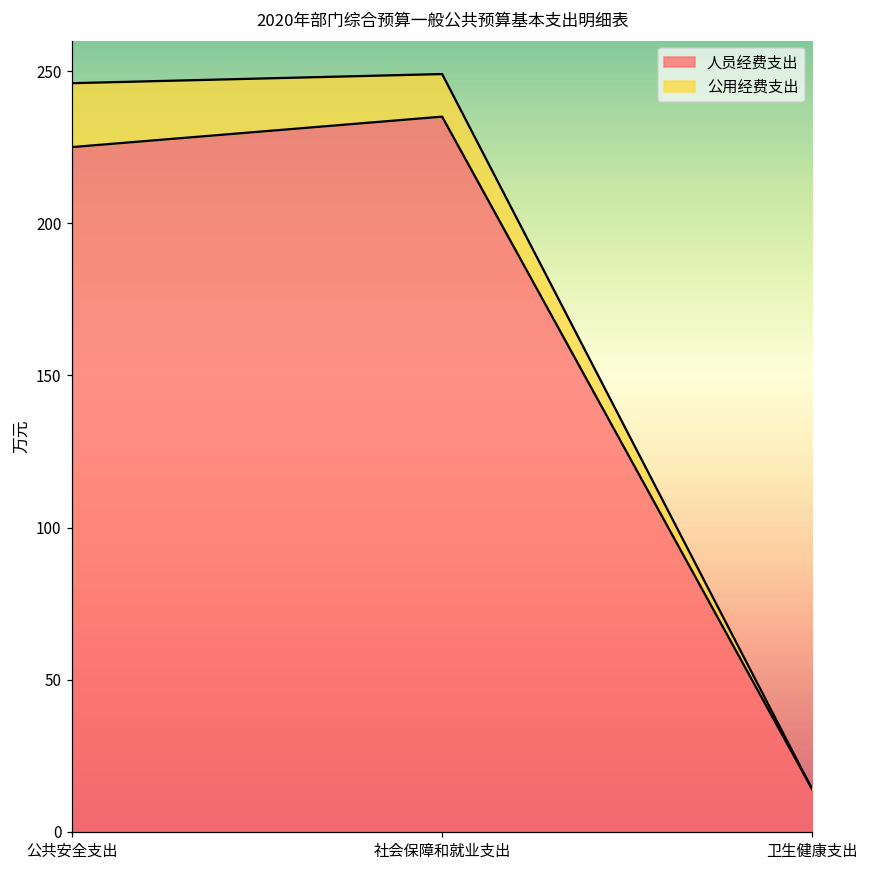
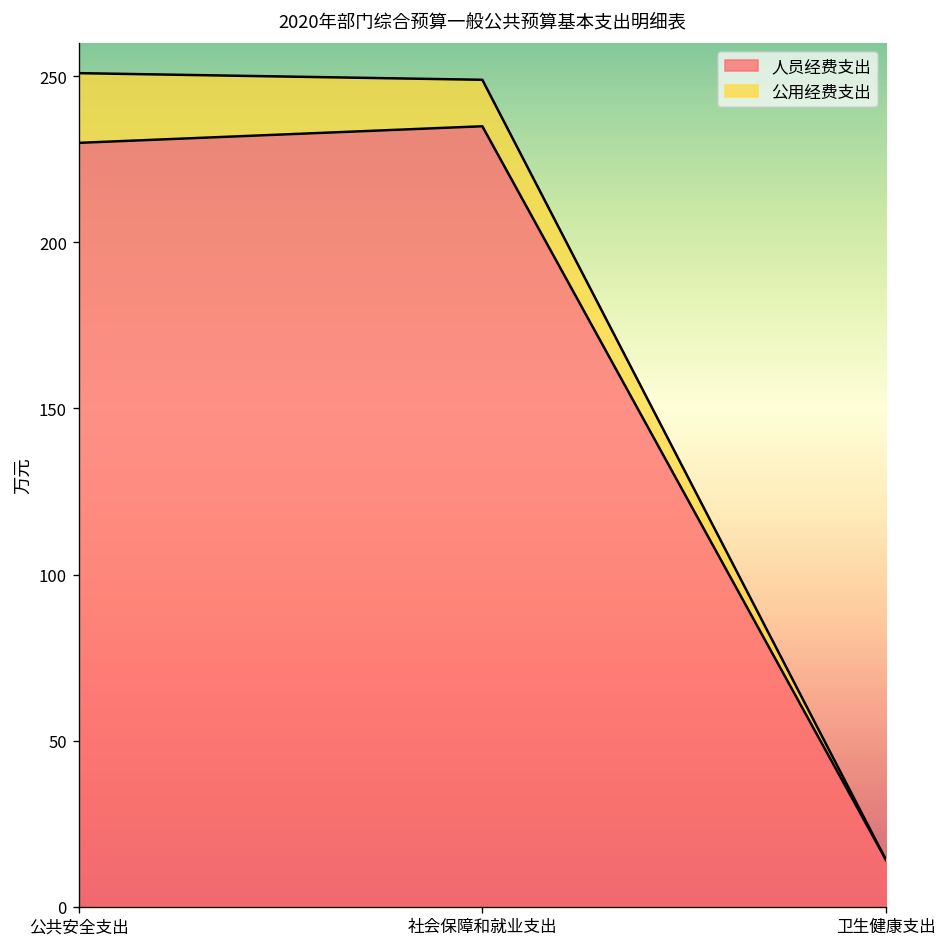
人员经费支出, 公共安全支出: 225 -> 230
